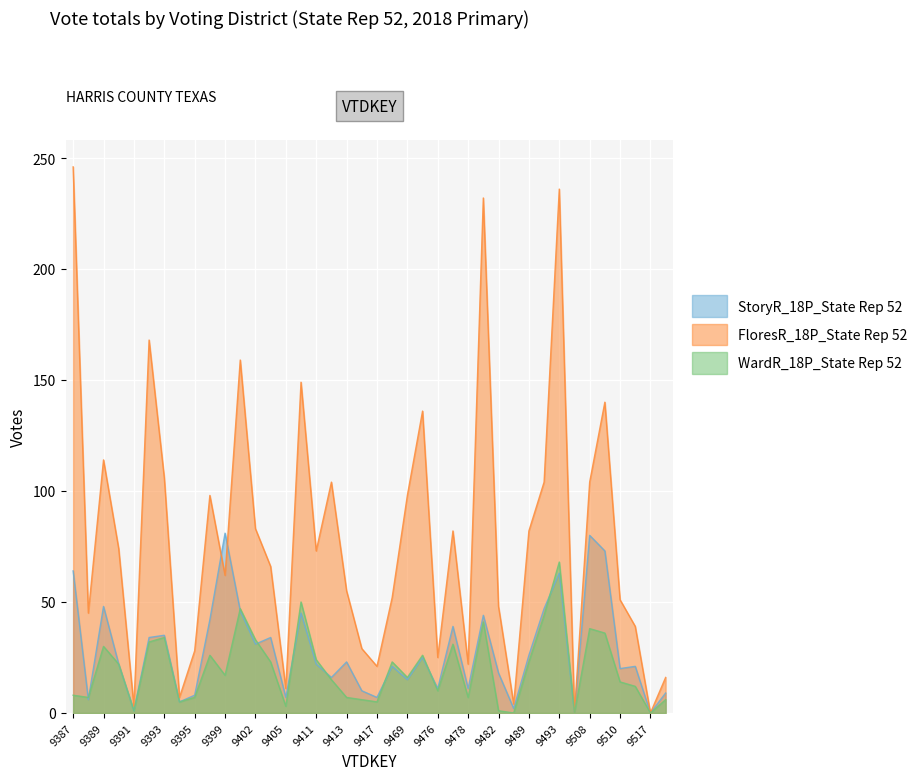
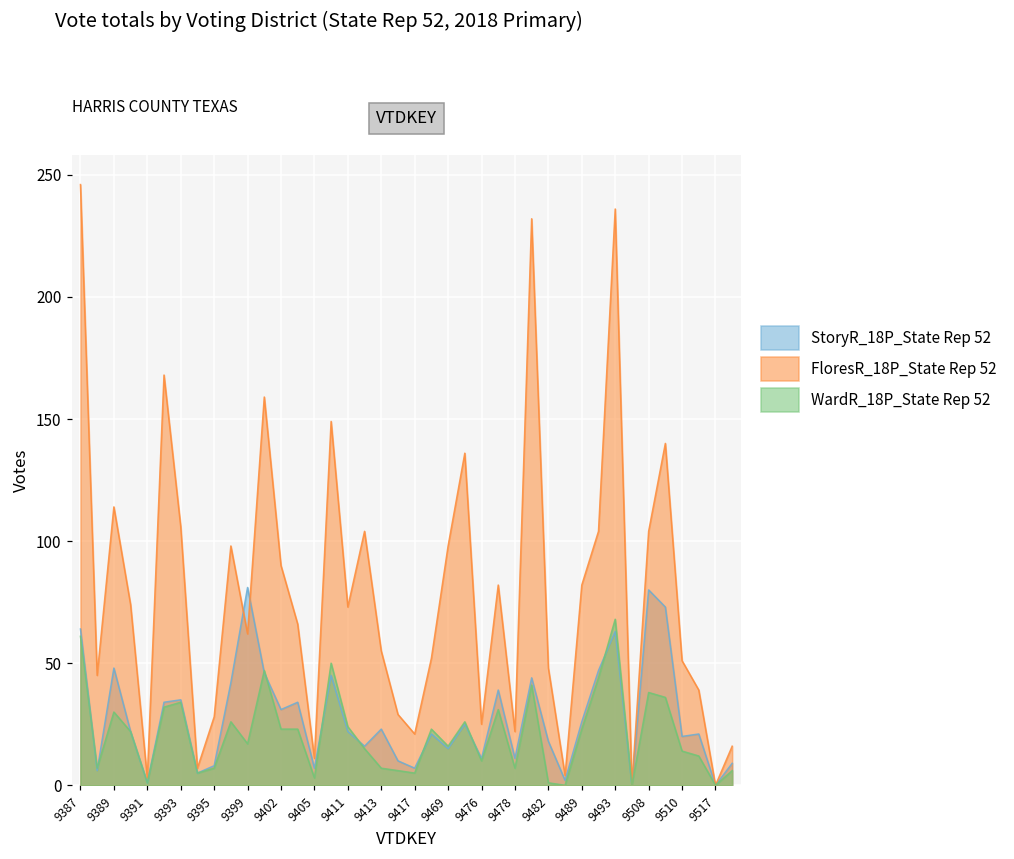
WardR_18P_State Rep 52, 9387: 8 -> 61
FloresR_18P_State Rep 52, 9402: 83 -> 90
WardR_18P_State Rep 52, 9402: 33 -> 23
